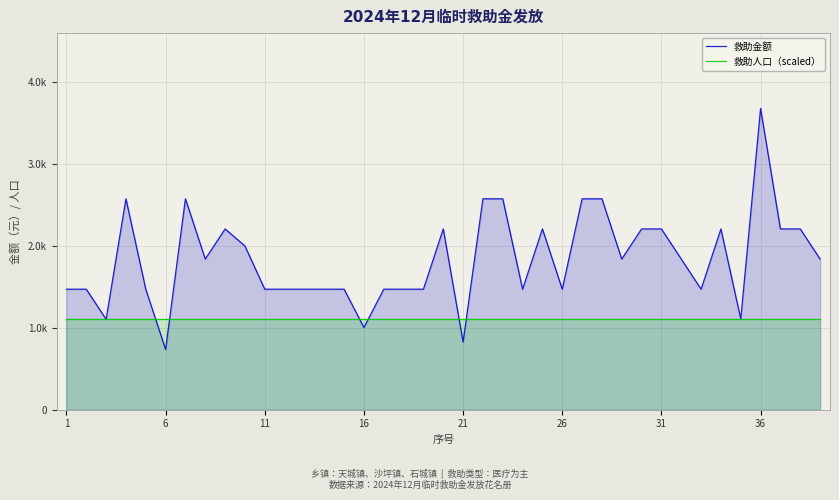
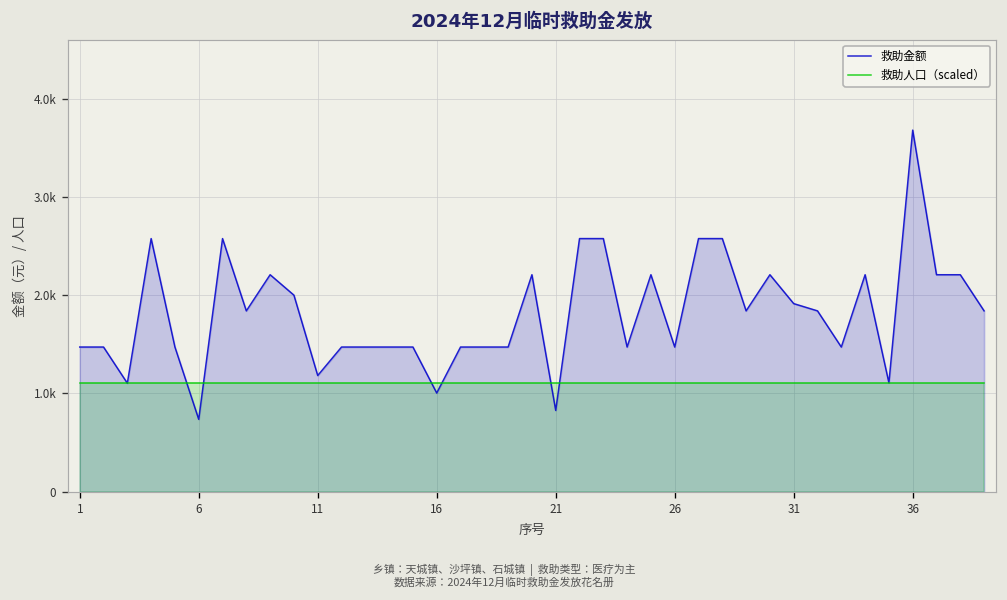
救助金额, 11: 1500 -> 1200
救助金额, 31: 2200 -> 1900
